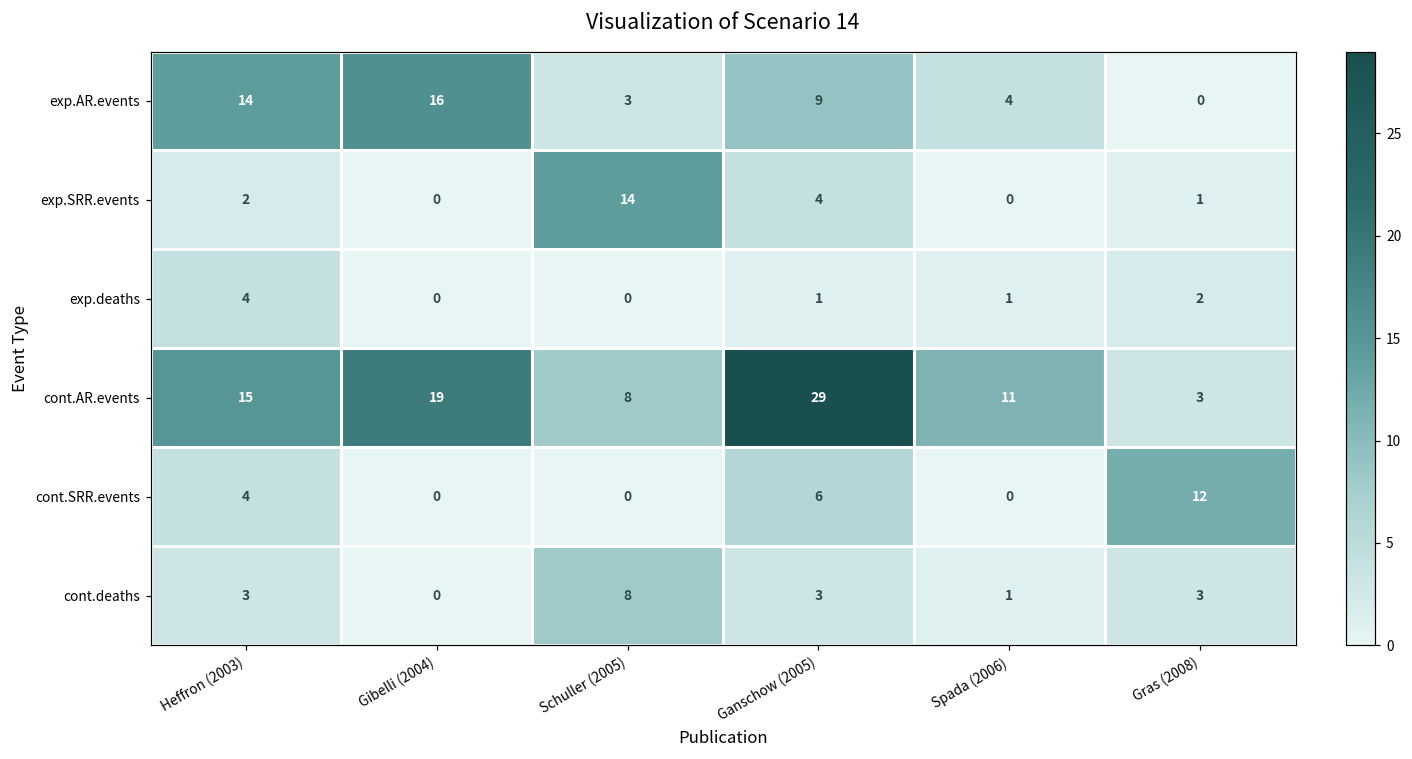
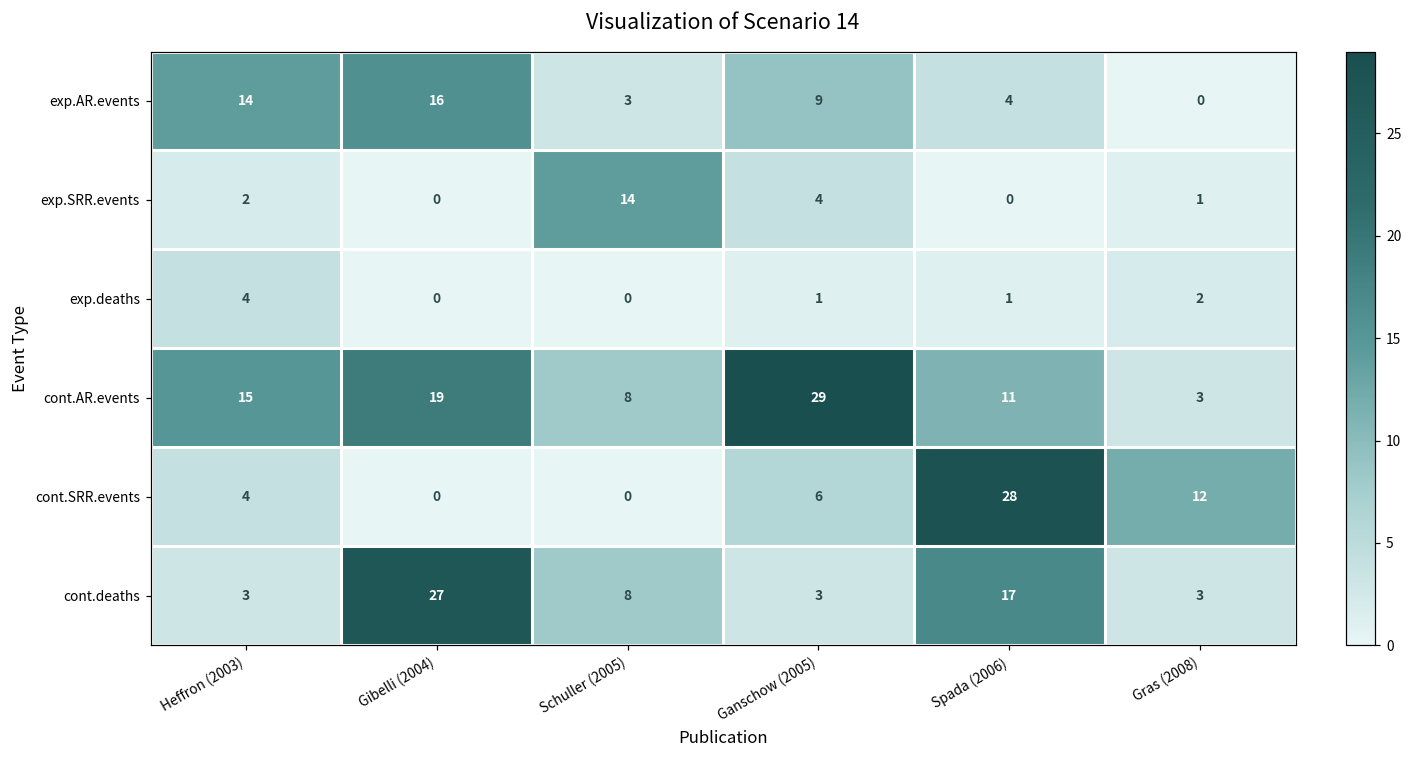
cont.SRR.events, Spada (2006): 0 -> 28
cont.deaths, Gibelli (2004): 0 -> 27
cont.deaths, Spada (2006): 1 -> 17
